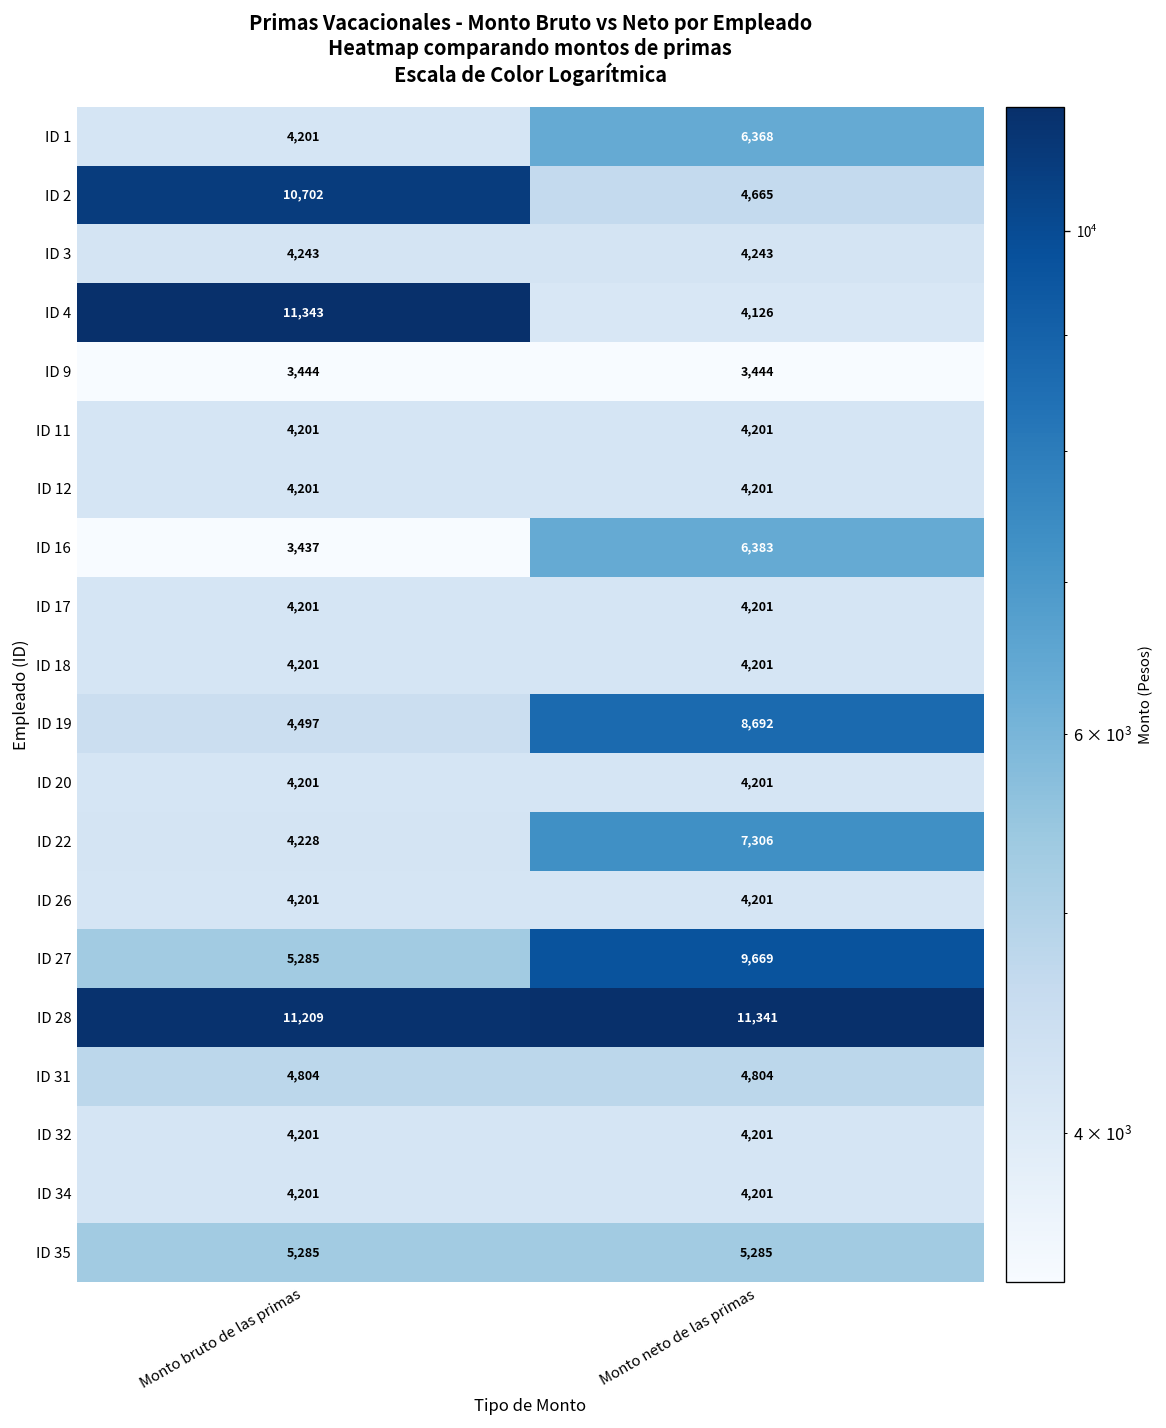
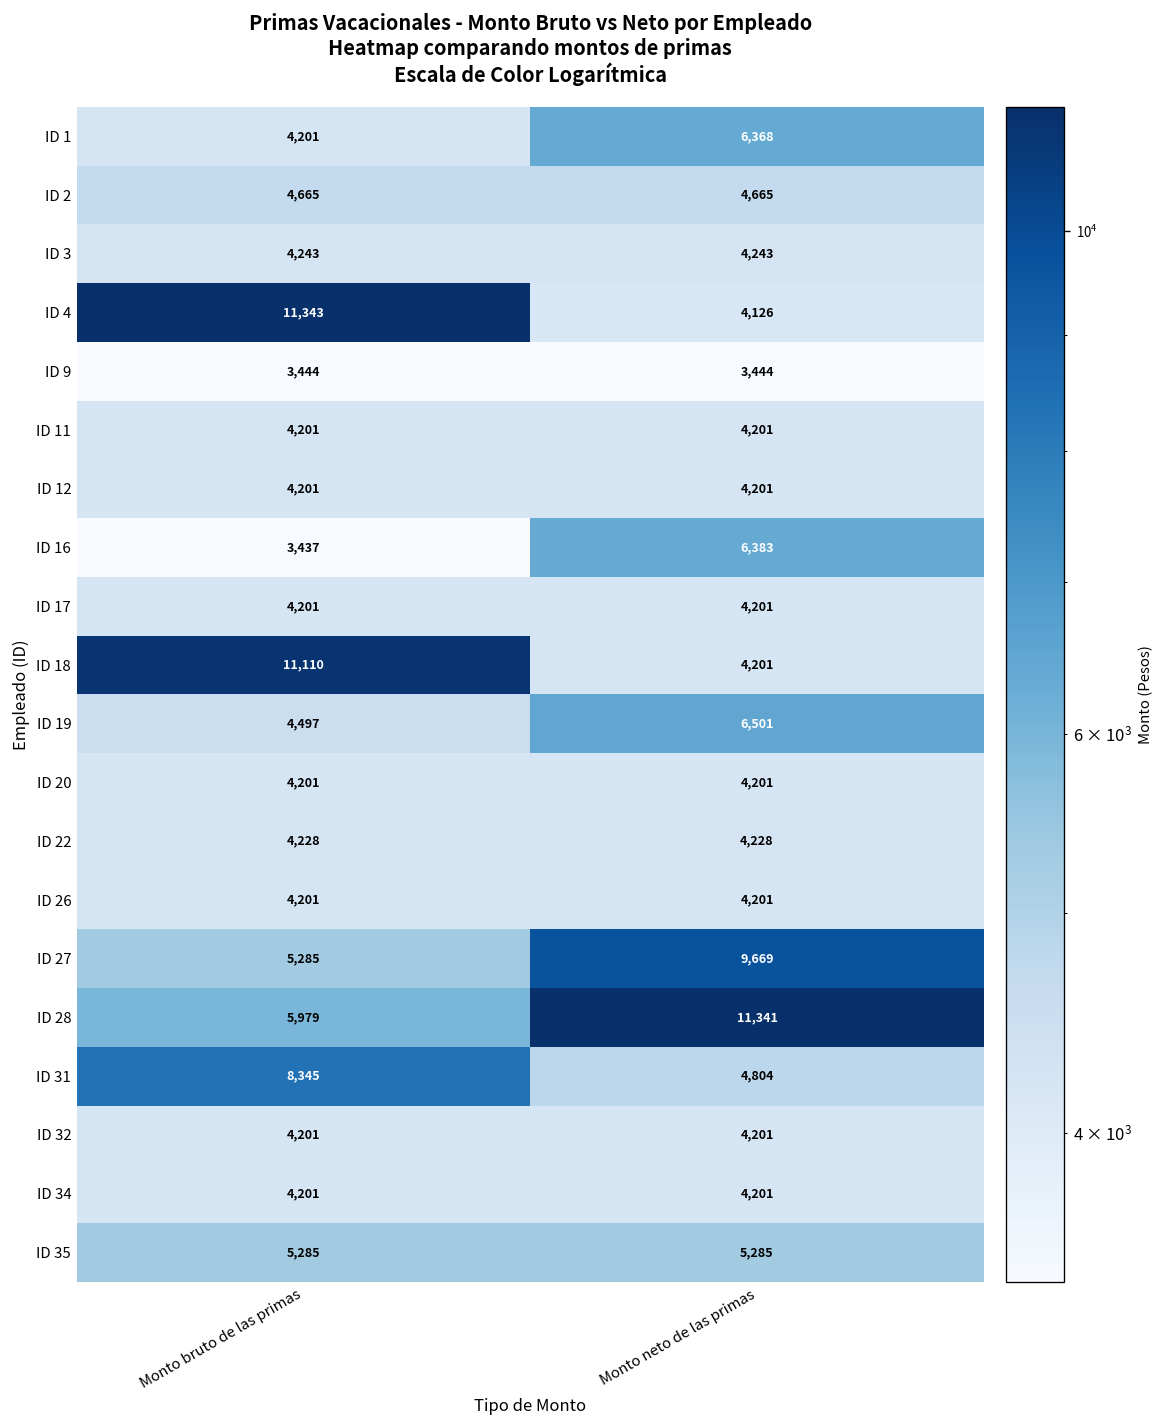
ID 2, Monto bruto de las primas: 10,702 -> 4,665
ID 18, Monto bruto de las primas: 4,201 -> 11,110
ID 19, Monto neto de las primas: 8,692 -> 6,501
ID 22, Monto neto de las primas: 7,306 -> 4,228
ID 28, Monto bruto de las primas: 11,209 -> 5,979
ID 31, Monto bruto de las primas: 4,804 -> 8,345
